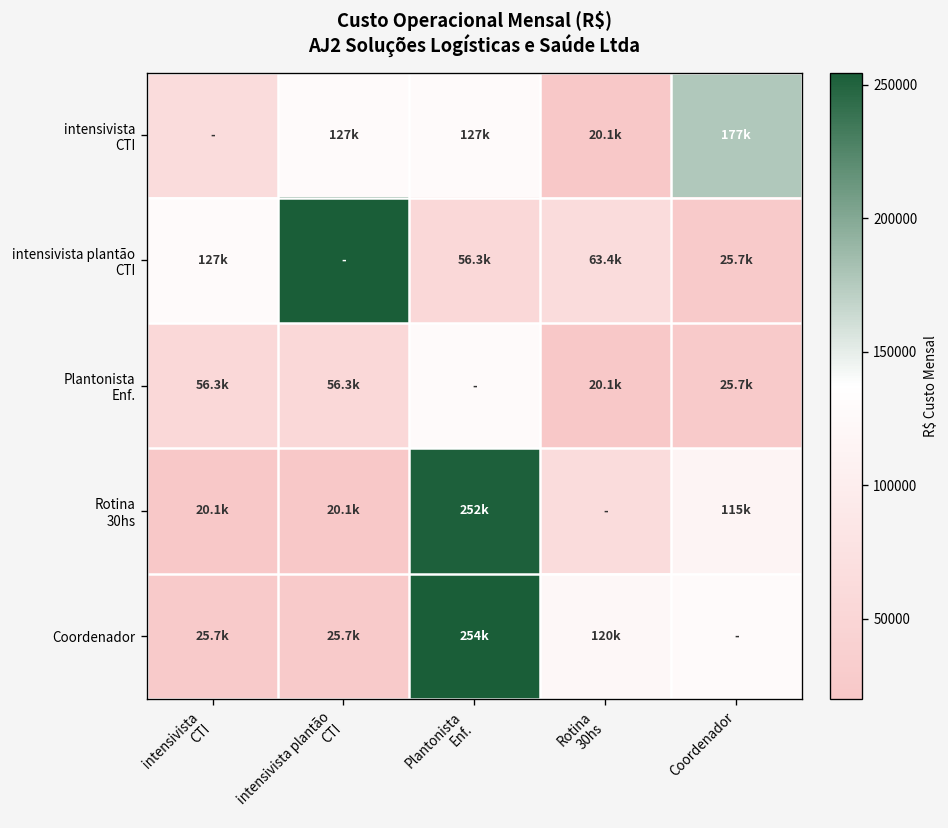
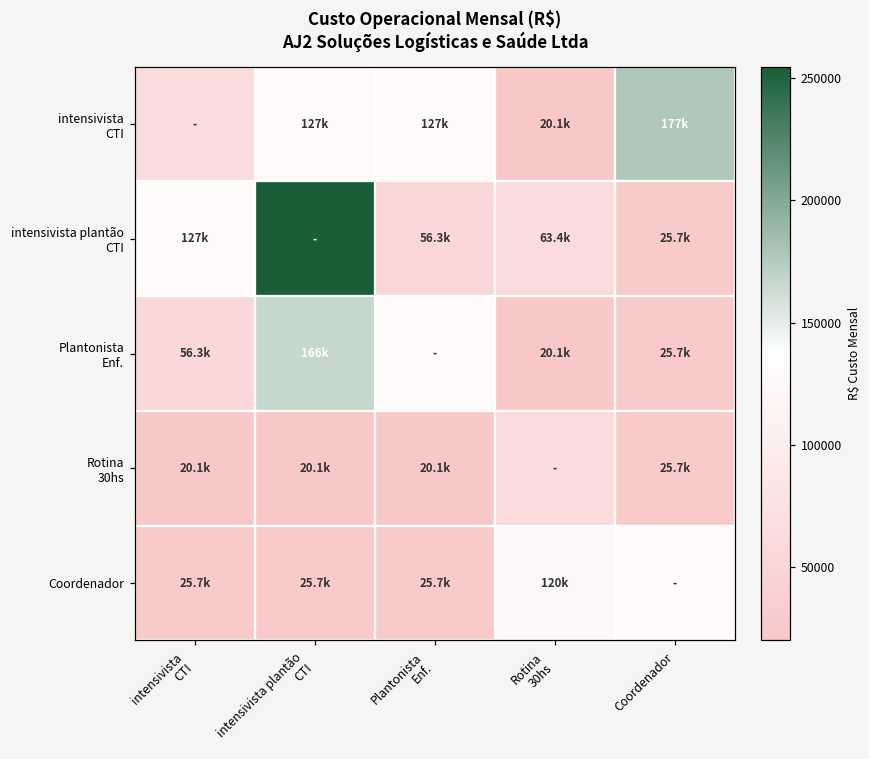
Plantonista Enf., intensivista plantão CTI: 56.3k -> 166k
Rotina 30hs, Plantonista Enf.: 252k -> 20.1k
Rotina 30hs, Coordenador: 115k -> 25.7k
Coordenador, Plantonista Enf.: 254k -> 25.7k
